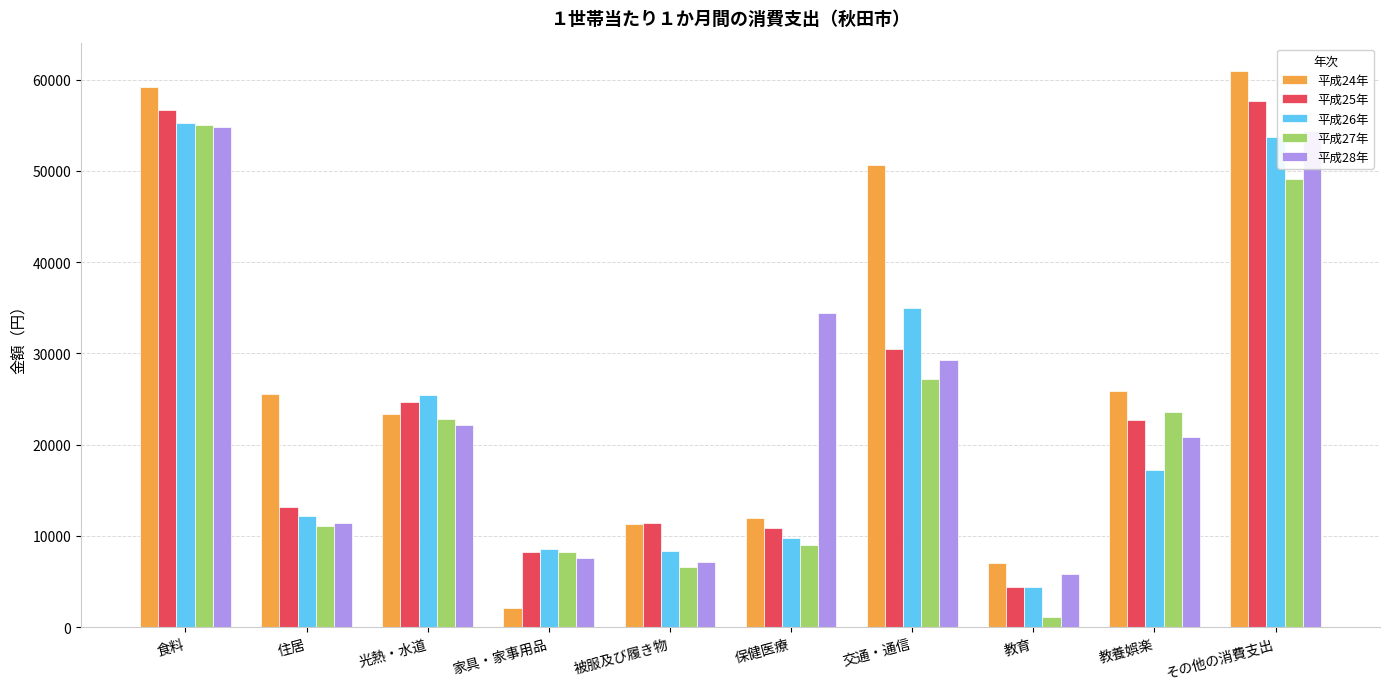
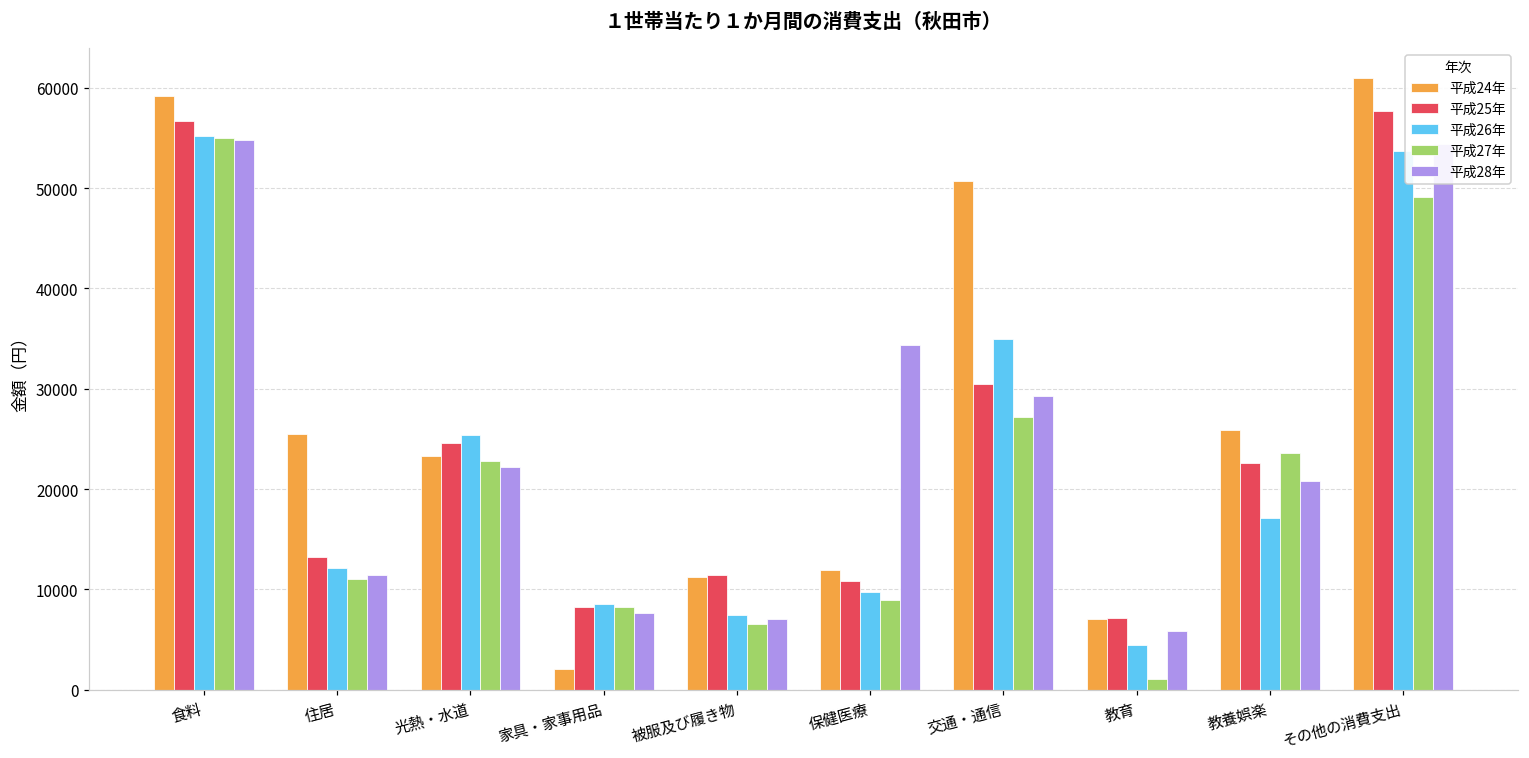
平成26年, 被服及び履き物: 8000 -> 7000
平成25年, 教育: 4000 -> 7000
